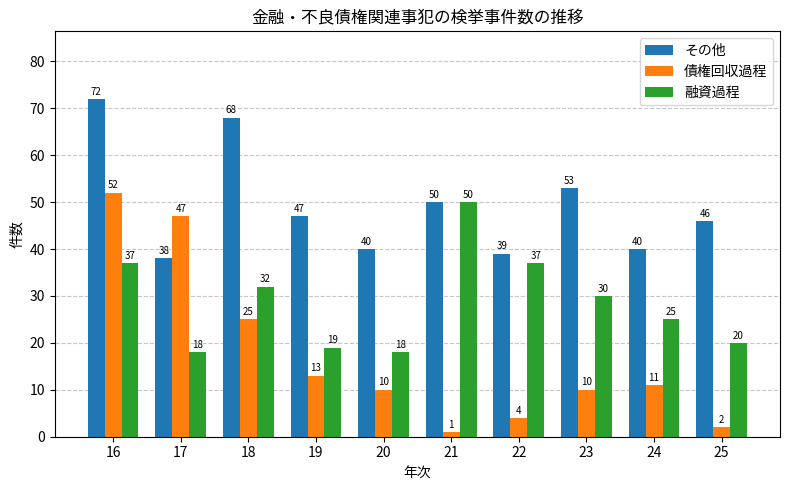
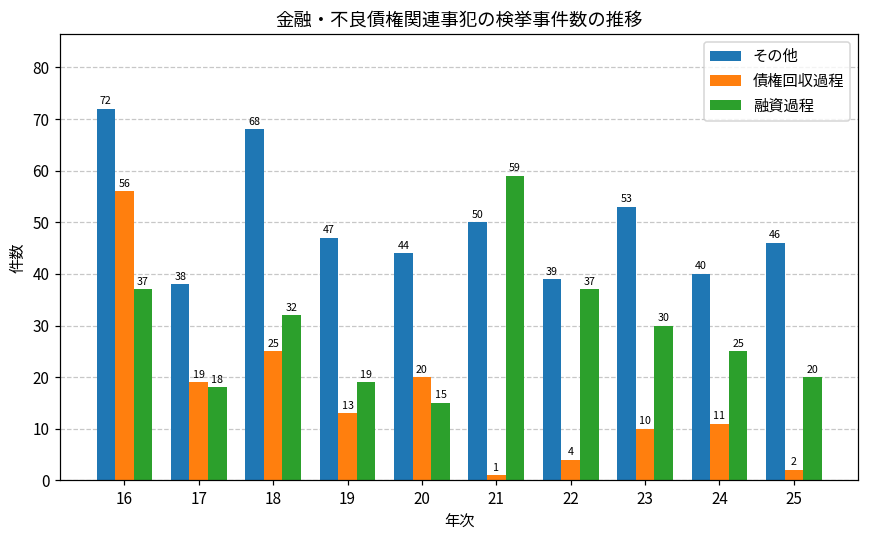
債権回収過程, 16: 52 -> 56
債権回収過程, 17: 47 -> 19
その他, 20: 40 -> 44
債権回収過程, 20: 10 -> 20
融資過程, 20: 18 -> 15
融資過程, 21: 50 -> 59
